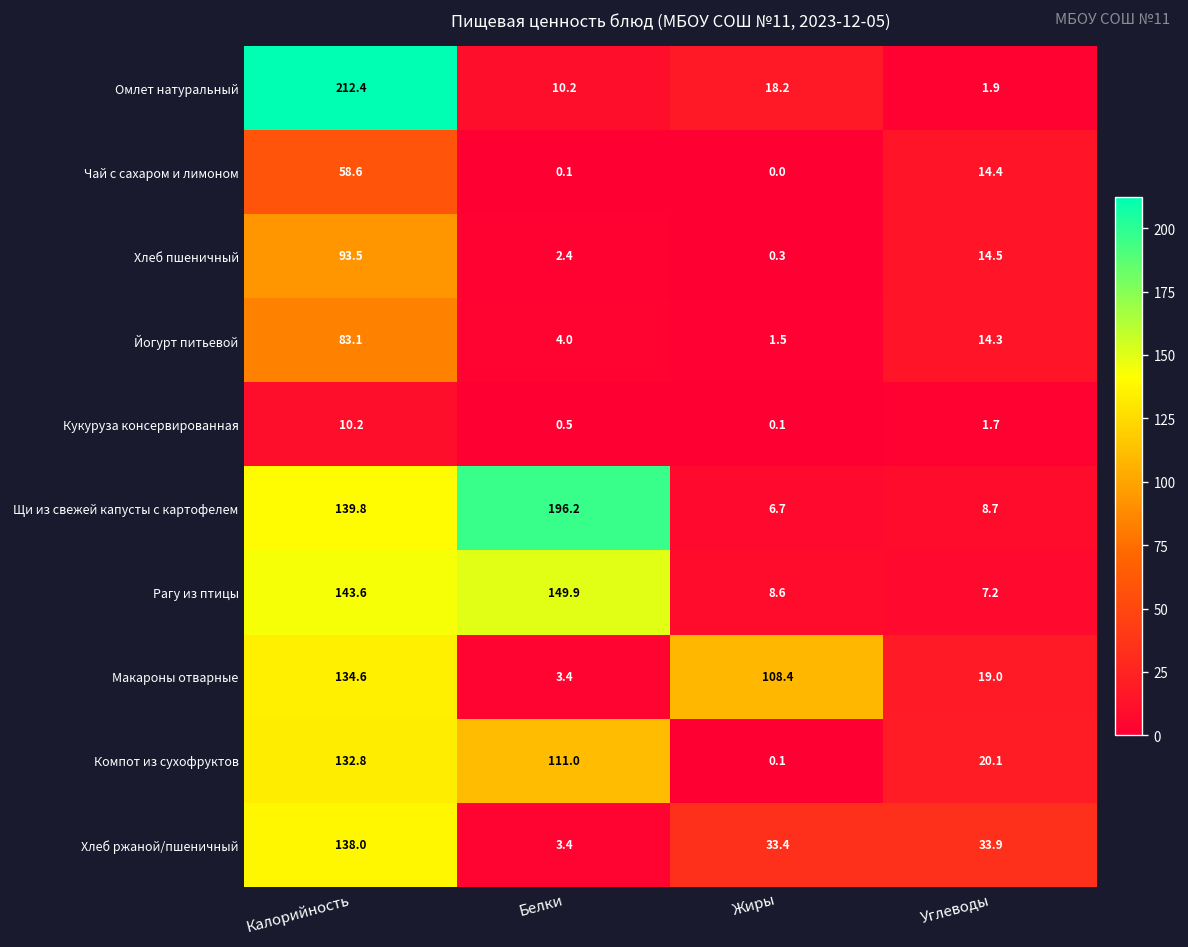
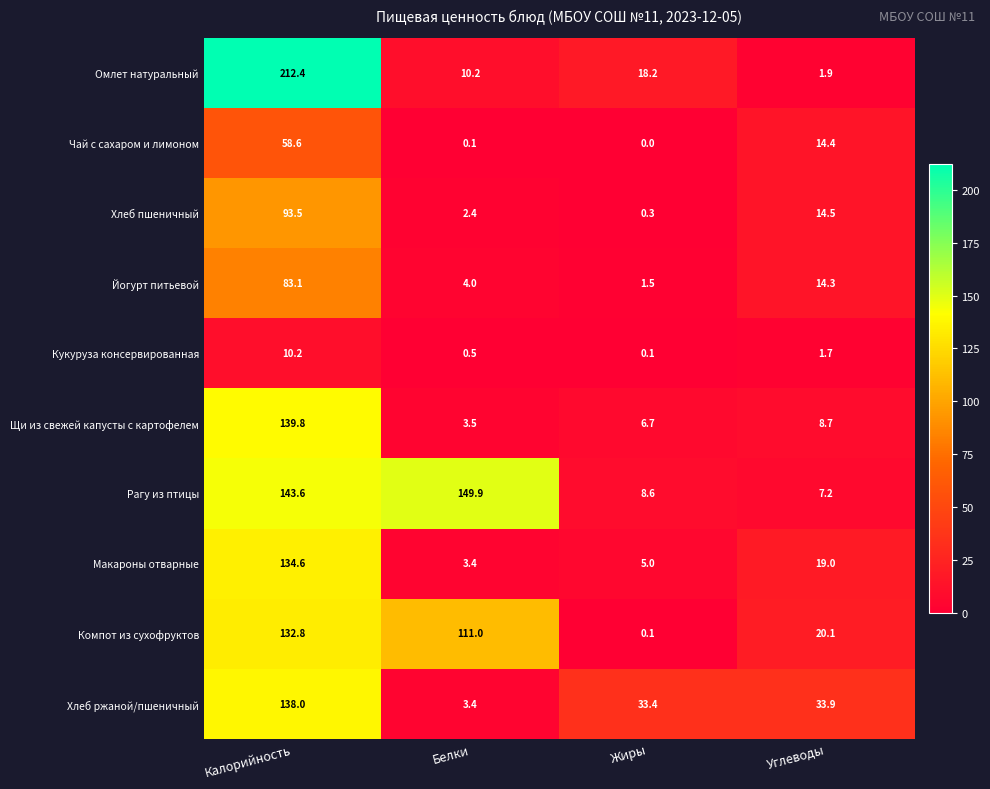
Щи из свежей капусты с картофелем, Белки: 196.2 -> 3.5
Макароны отварные, Жиры: 108.4 -> 5.0
